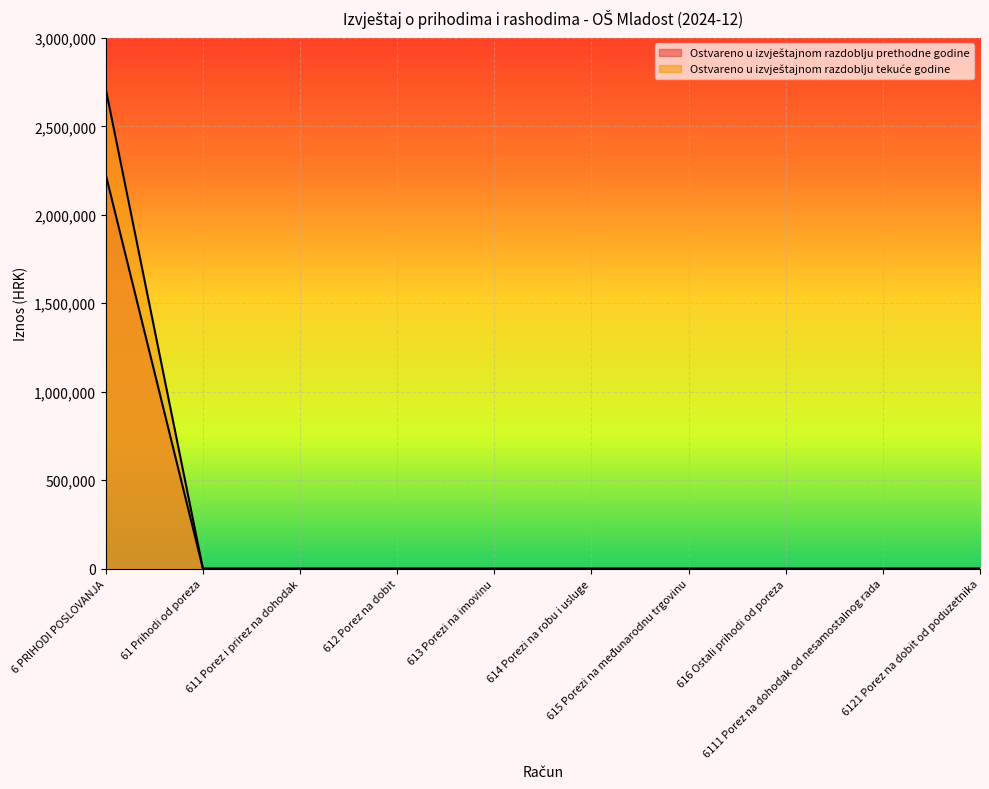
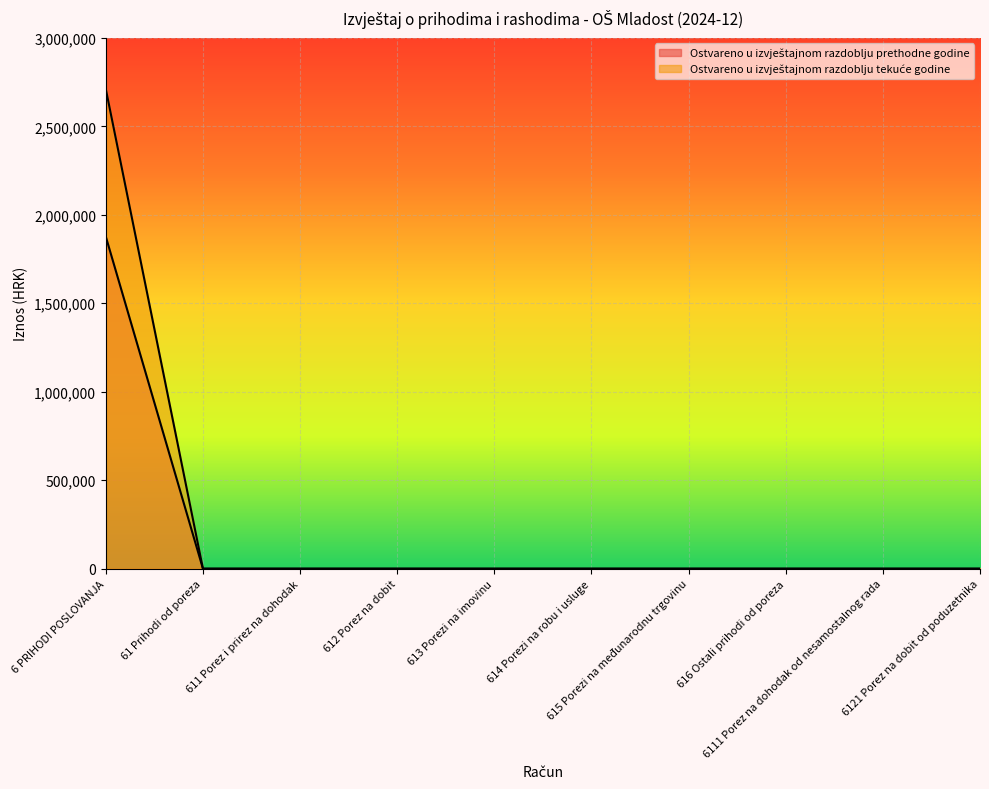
Ostvareno u izvještajnom razdoblju prethodne godine, 6 PRIHODI POSLOVANJA: 2,230,000 -> 1,880,000
